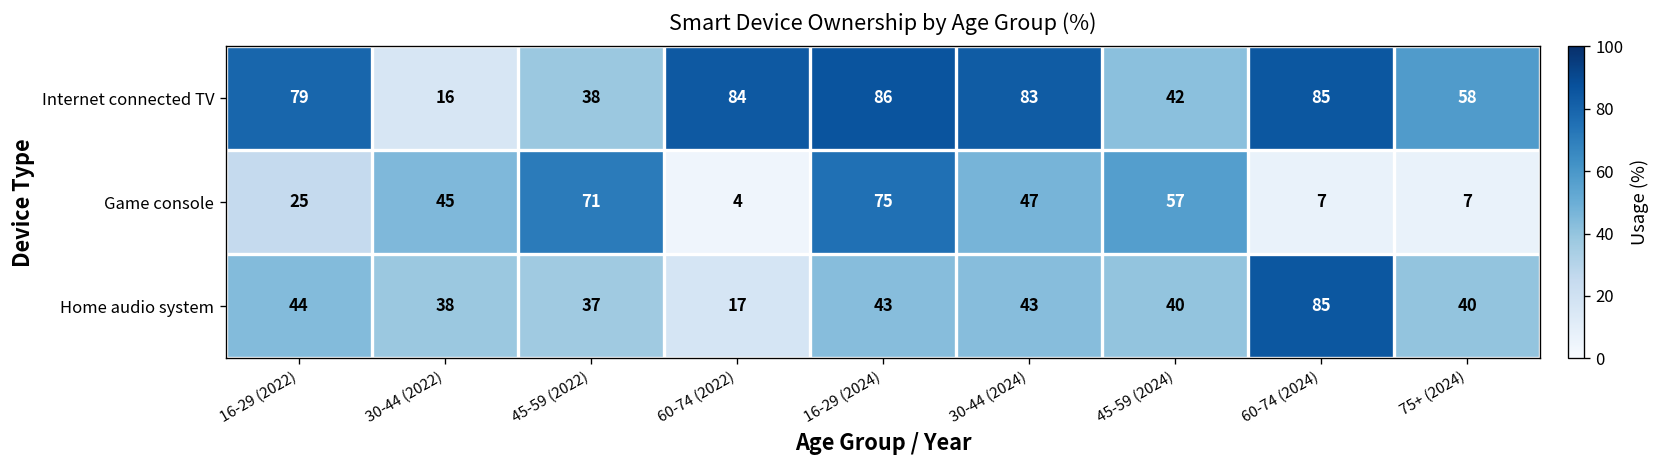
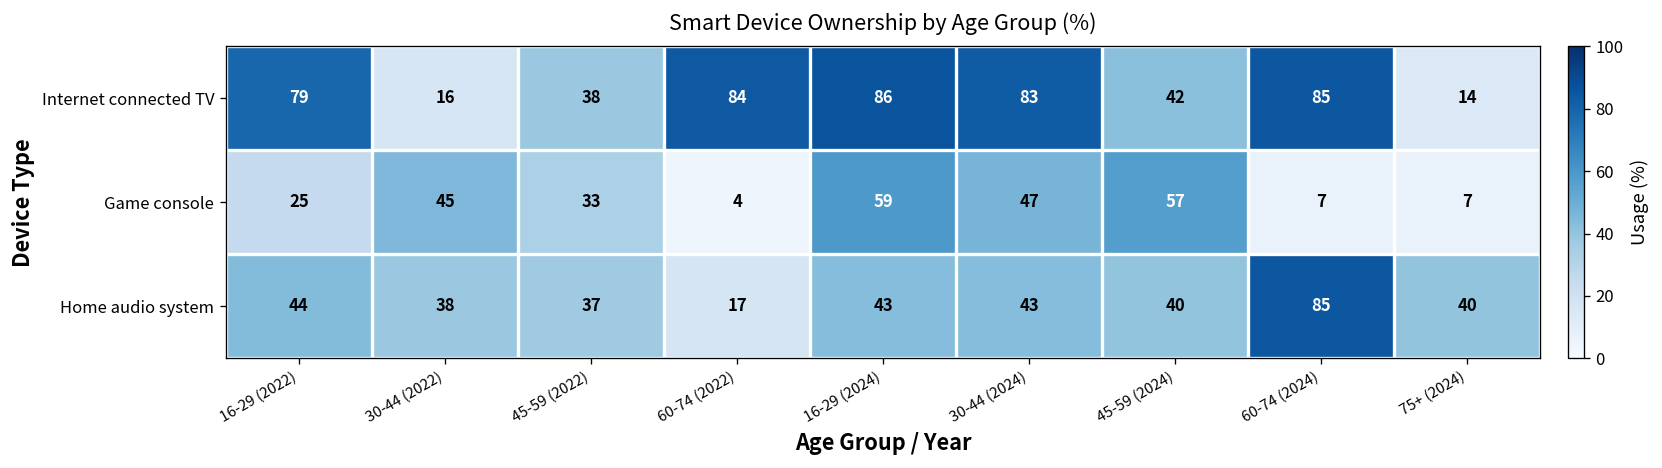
Internet connected TV, 75+ (2024): 58 -> 14
Game console, 45-59 (2022): 71 -> 33
Game console, 16-29 (2024): 75 -> 59
